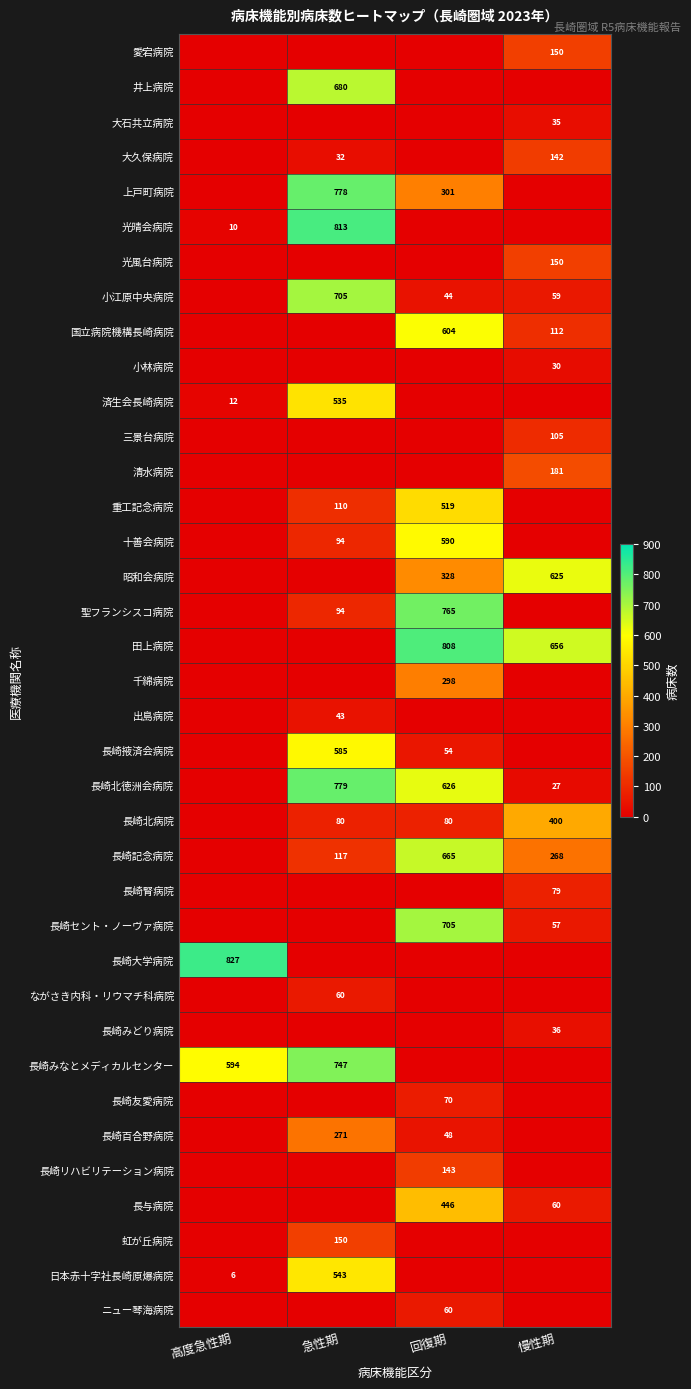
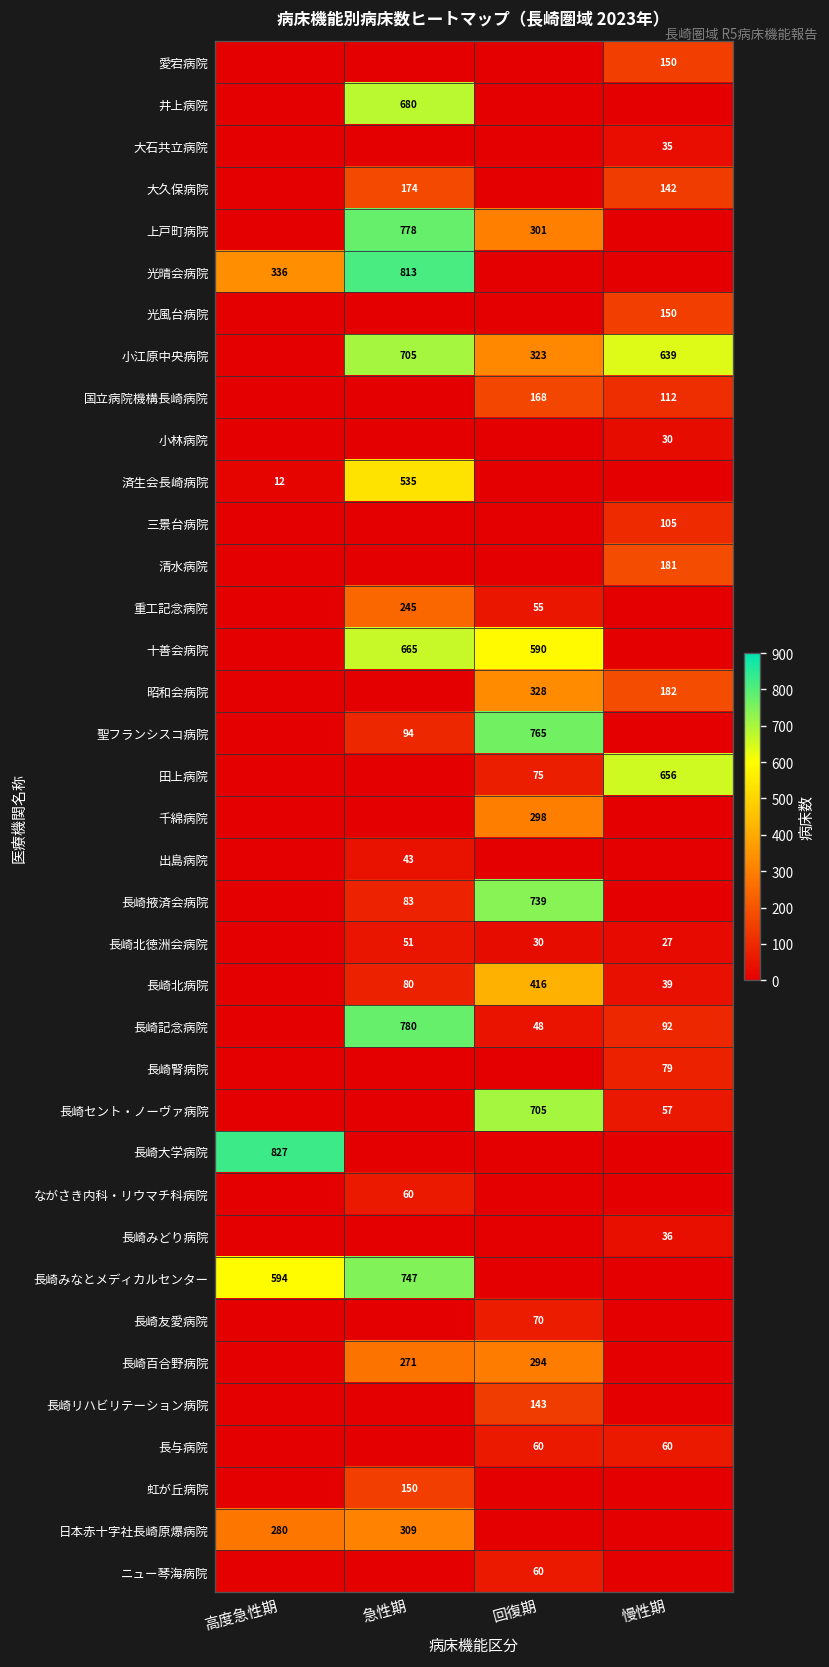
大久保病院, 急性期: 32 -> 174
光晴会病院, 高度急性期: 10 -> 336
小江原中央病院, 回復期: 44 -> 323
小江原中央病院, 慢性期: 59 -> 639
国立病院機構長崎病院, 回復期: 604 -> 168
重工記念病院, 急性期: 110 -> 245
重工記念病院, 回復期: 519 -> 55
十善会病院, 急性期: 94 -> 665
昭和会病院, 慢性期: 625 -> 182
田上病院, 回復期: 808 -> 75
長崎掖済会病院, 急性期: 585 -> 83
長崎掖済会病院, 回復期: 54 -> 739
長崎北徳洲会病院, 急性期: 779 -> 51
長崎北徳洲会病院, 回復期: 626 -> 30
長崎北病院, 回復期: 80 -> 416
長崎北病院, 慢性期: 400 -> 39
長崎記念病院, 急性期: 117 -> 780
長崎記念病院, 回復期: 665 -> 48
長崎記念病院, 慢性期: 268 -> 92
長崎百合野病院, 回復期: 48 -> 294
長与病院, 回復期: 446 -> 60
日本赤十字社長崎原爆病院, 高度急性期: 6 -> 280
日本赤十字社長崎原爆病院, 急性期: 543 -> 309
